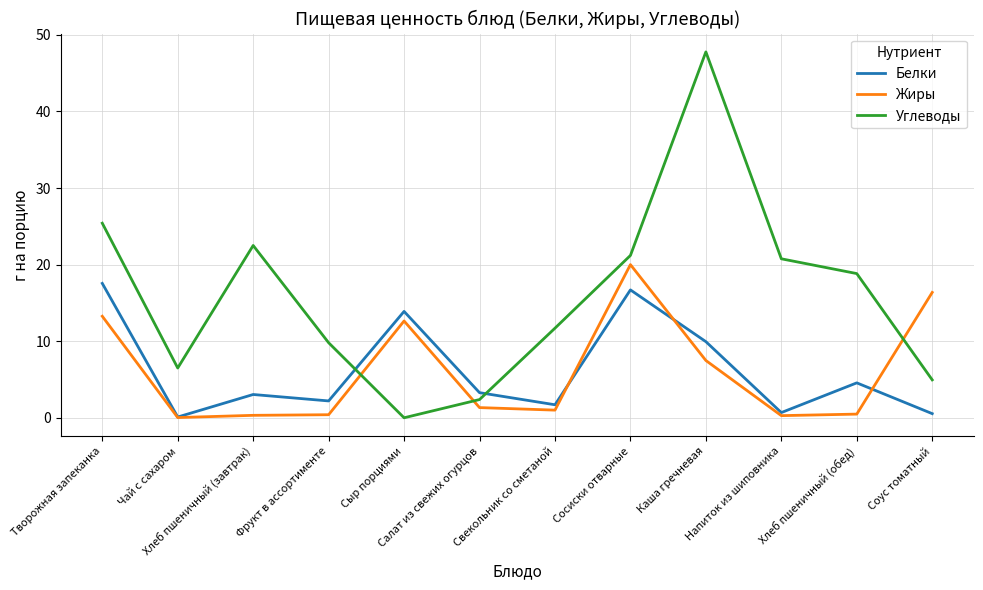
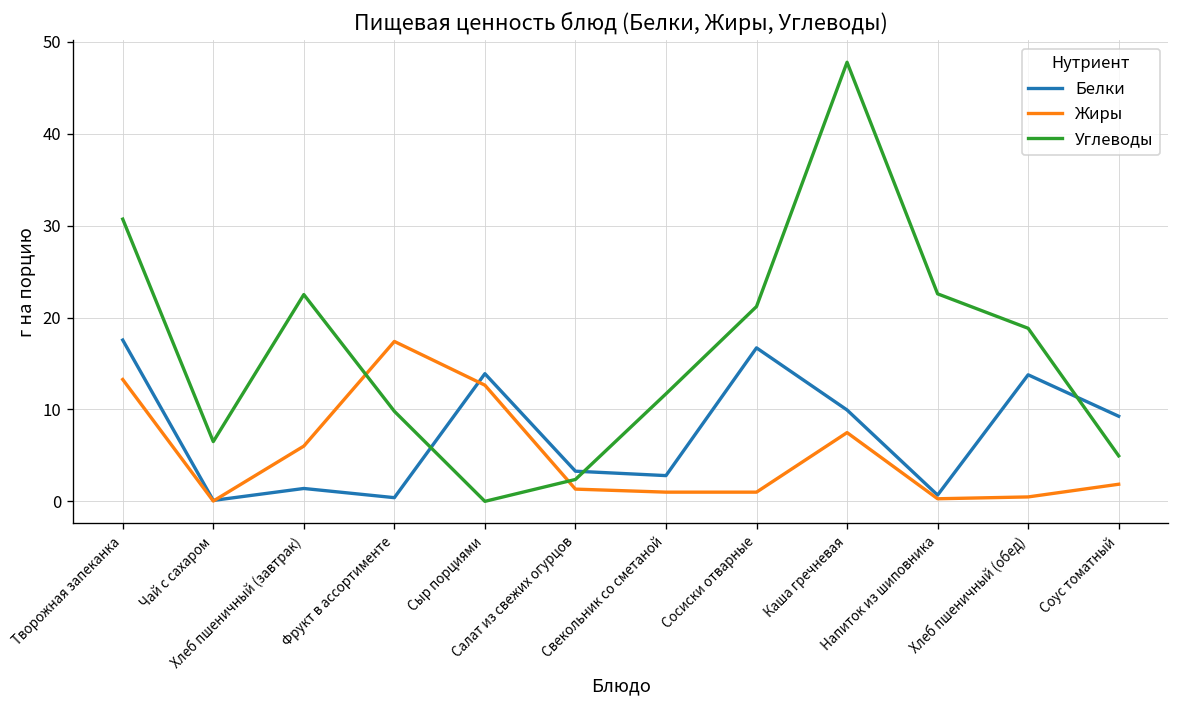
Углеводы, Творожная запеканка: 25 -> 31
Белки, Хлеб пшеничный (завтрак): 3 -> 1
Жиры, Хлеб пшеничный (завтрак): 0 -> 6
Белки, Фрукт в ассортименте: 2 -> 0
Жиры, Фрукт в ассортименте: 0 -> 17
Белки, Свекольник со сметаной: 2 -> 3
Жиры, Сосиски отварные: 20 -> 1
Углеводы, Напиток из шиповника: 21 -> 23
Белки, Хлеб пшеничный (обед): 5 -> 14
Белки, Соус томатный: 1 -> 9
Жиры, Соус томатный: 16 -> 2
